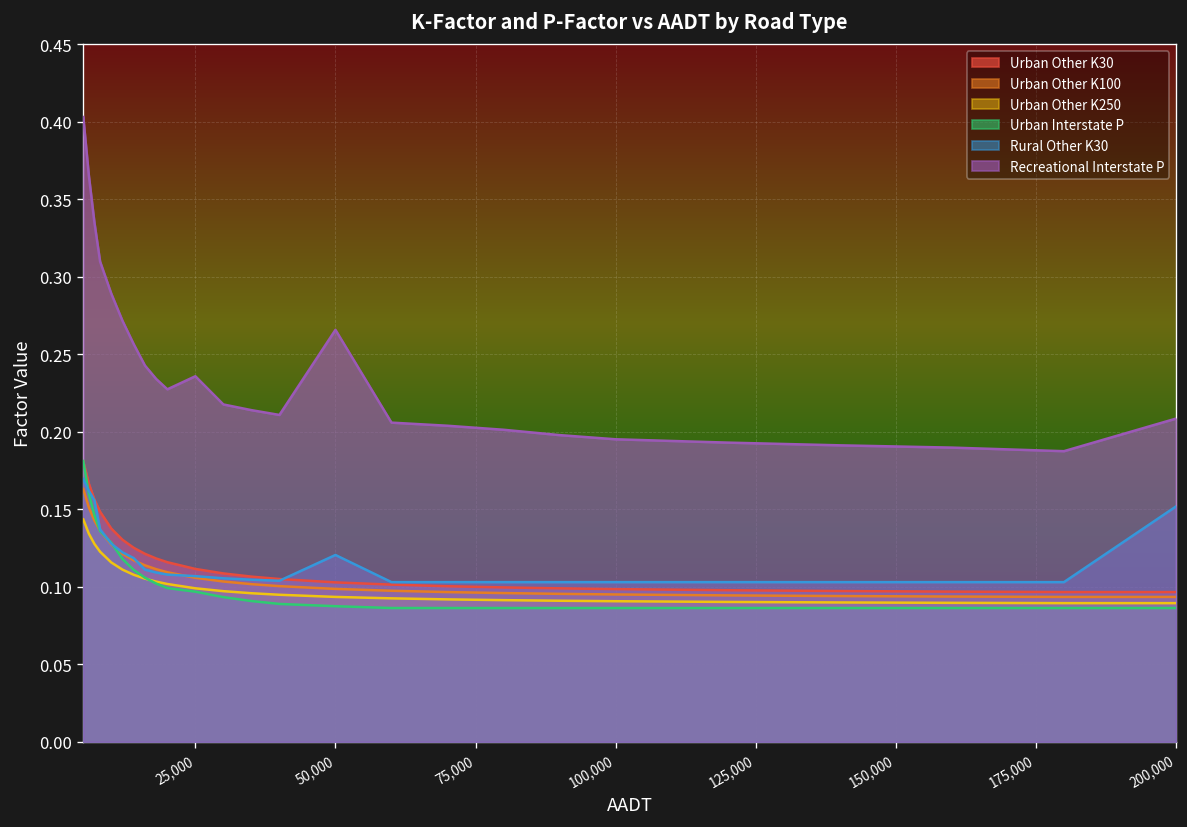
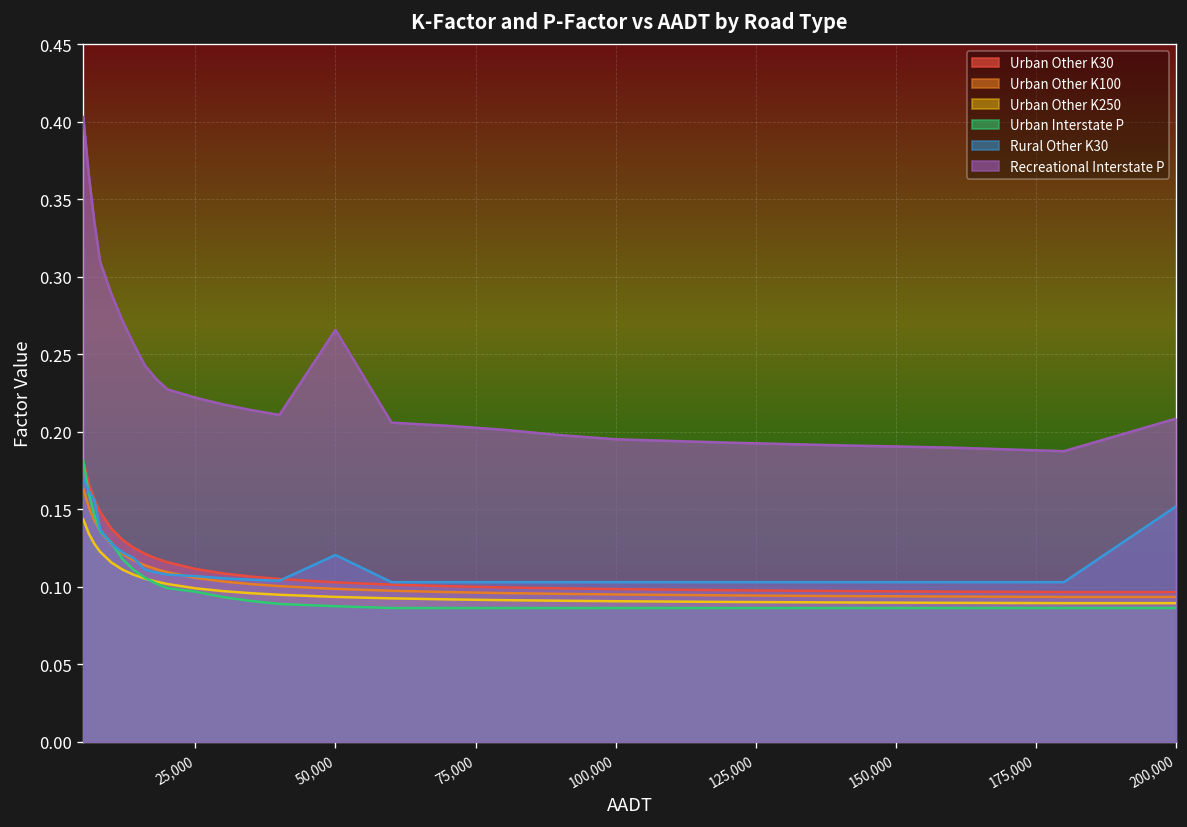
Recreational Interstate P, 25,000: 0.236 -> 0.222
